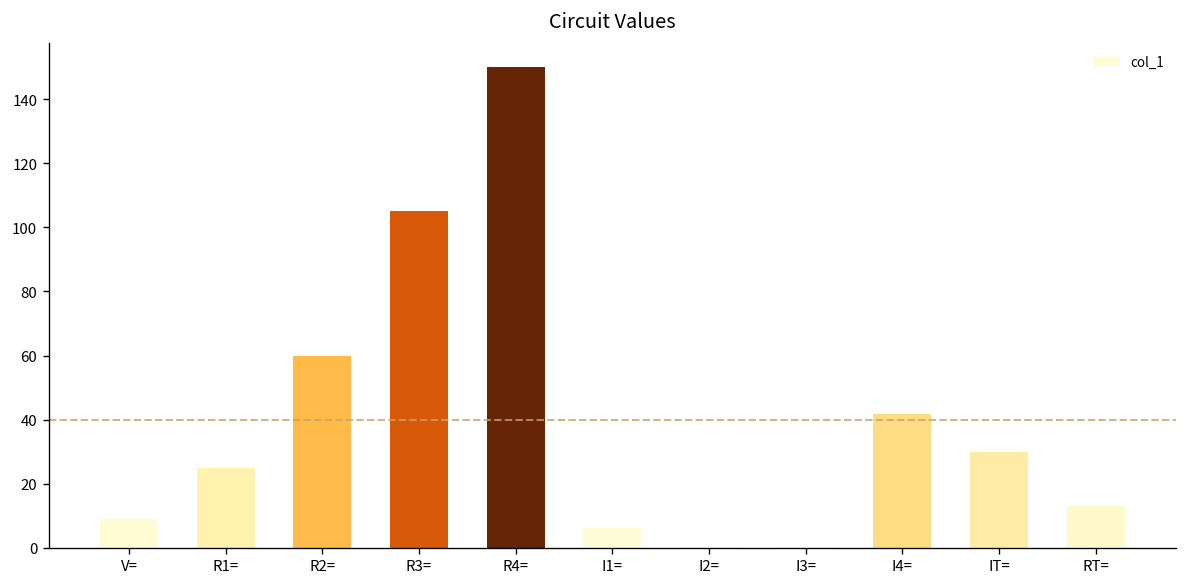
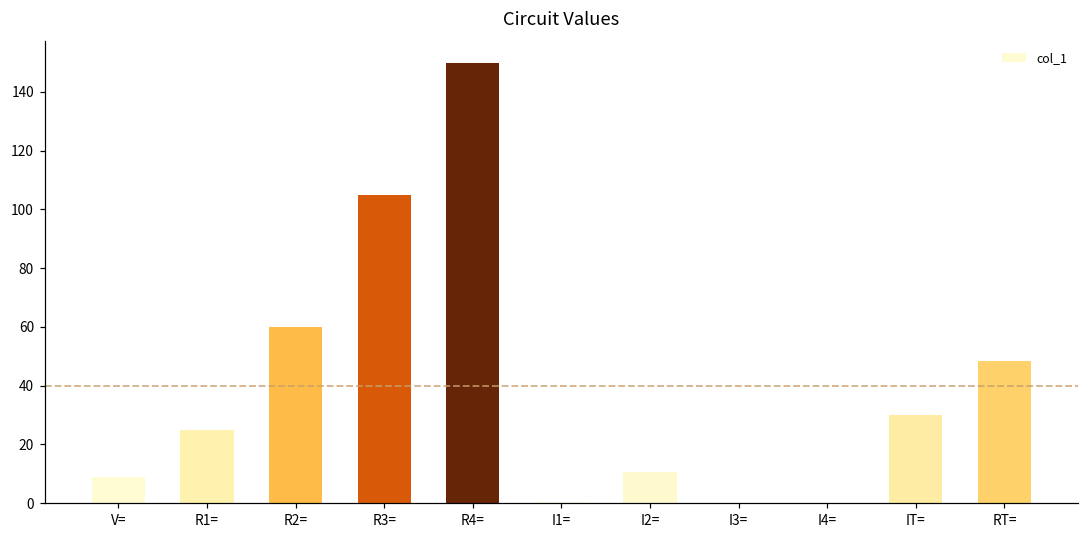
I1=: 6 -> 0
I2=: 0 -> 11
I4=: 42 -> 0
RT=: 13 -> 48
